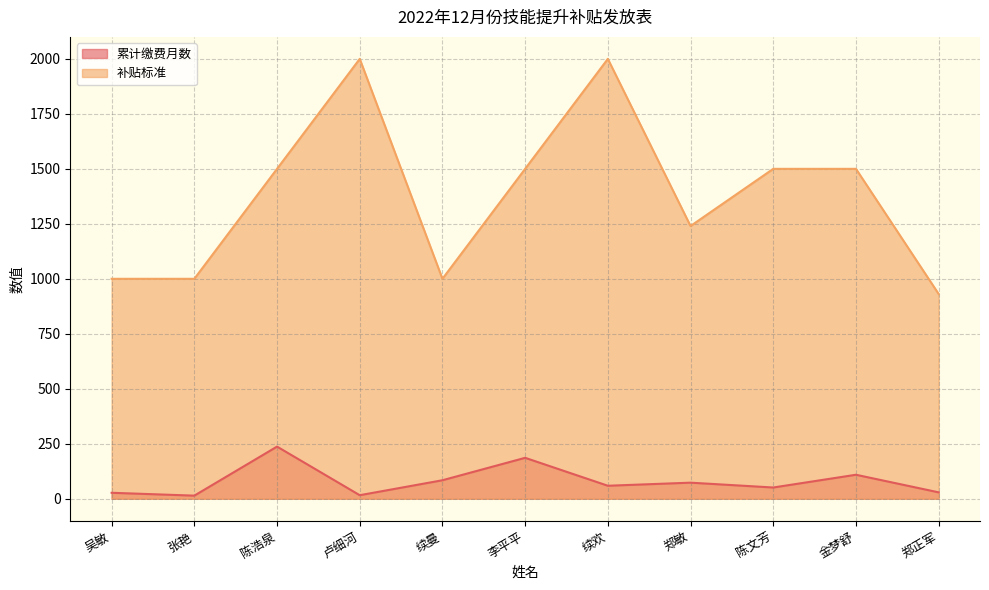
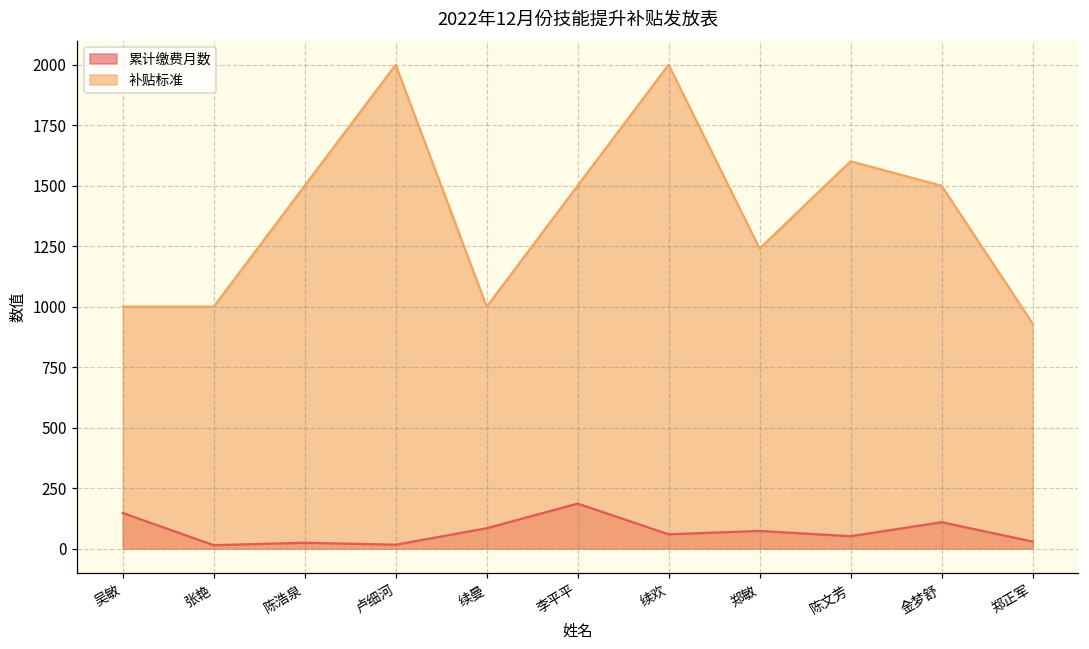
累计缴费月数, 吴敏: 30 -> 150
累计缴费月数, 陈浩泉: 240 -> 20
补贴标准, 陈文芳: 1500 -> 1600
